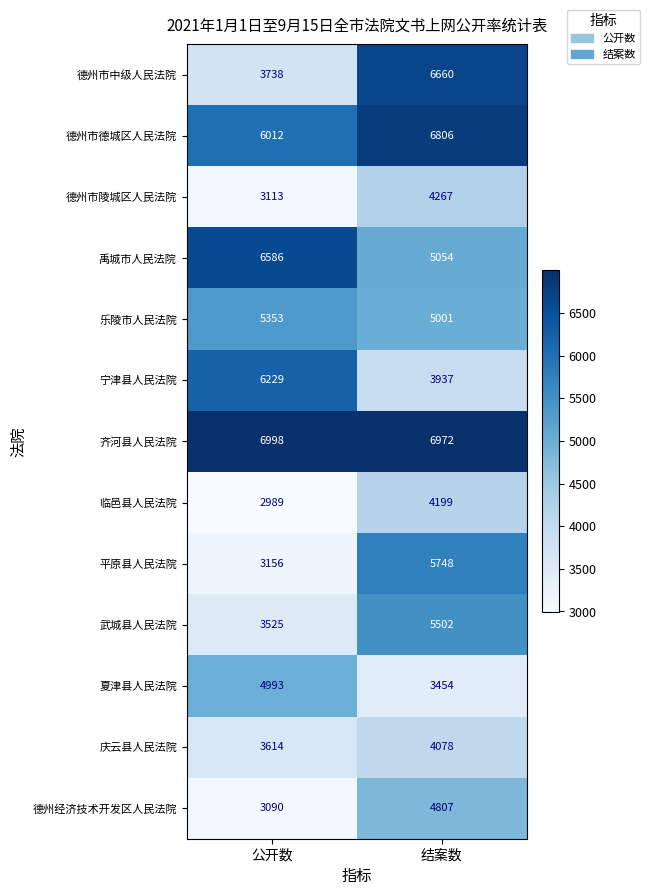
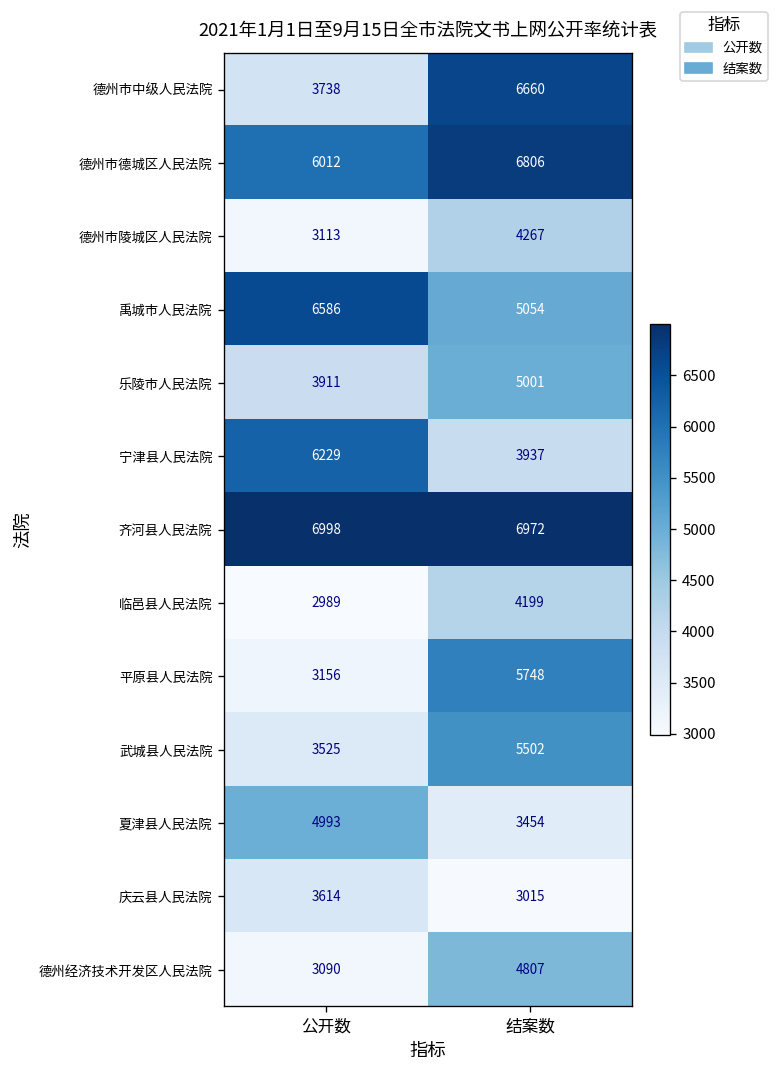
乐陵市人民法院, 公开数: 5353 -> 3911
庆云县人民法院, 结案数: 4078 -> 3015
